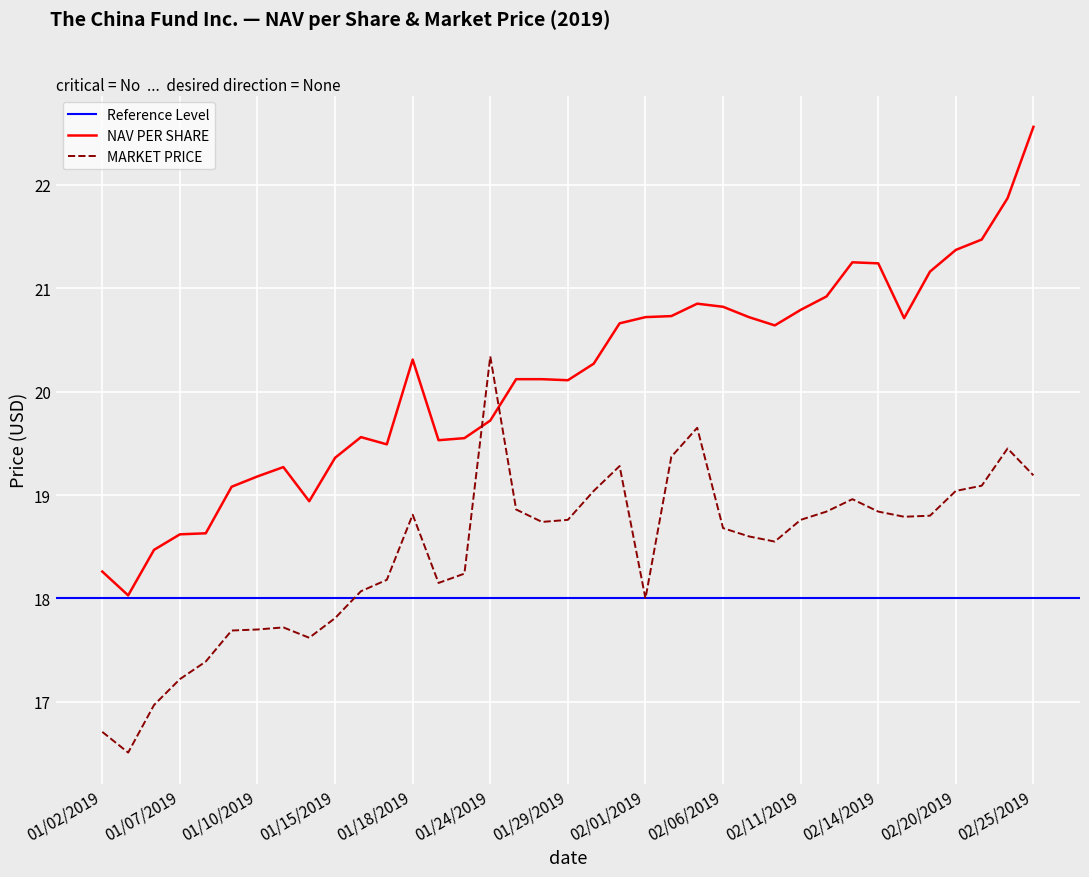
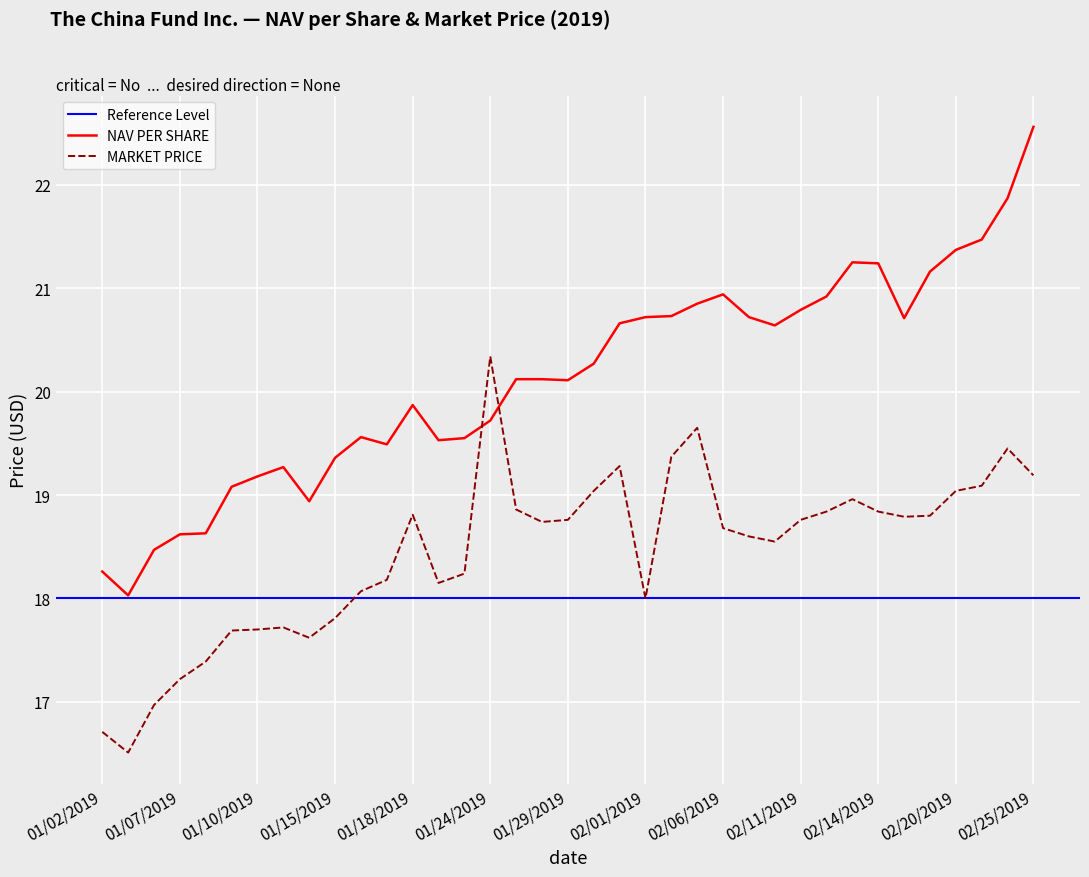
NAV PER SHARE, 01/18/2019: 20.31 -> 19.87
NAV PER SHARE, 02/06/2019: 20.82 -> 20.94
